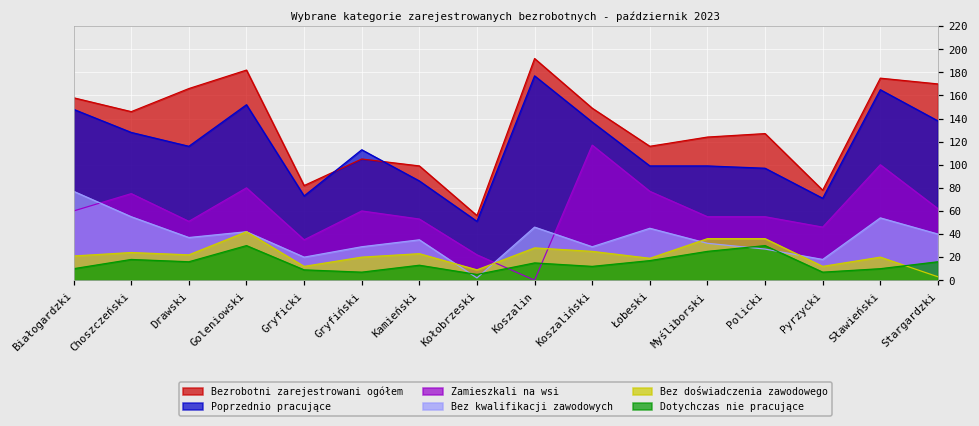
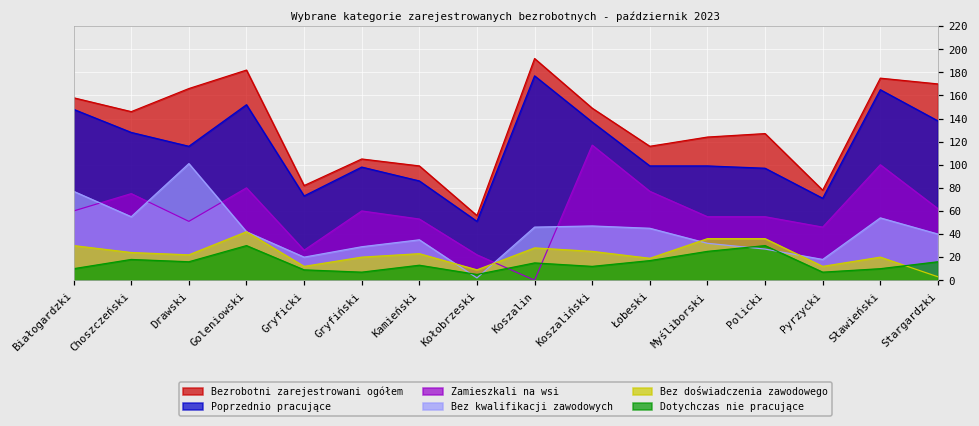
Bez doświadczenia zawodowego, Białogardzki: 21 -> 30
Bez kwalifikacji zawodowych, Drawski: 37 -> 101
Zamieszkali na wsi, Gryficki: 35 -> 26
Poprzednio pracujące, Gryfiński: 113 -> 98
Bez kwalifikacji zawodowych, Koszaliński: 29 -> 47
